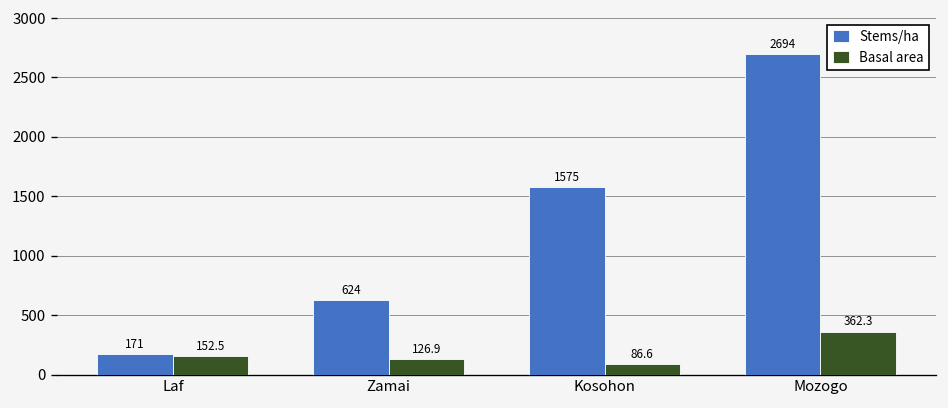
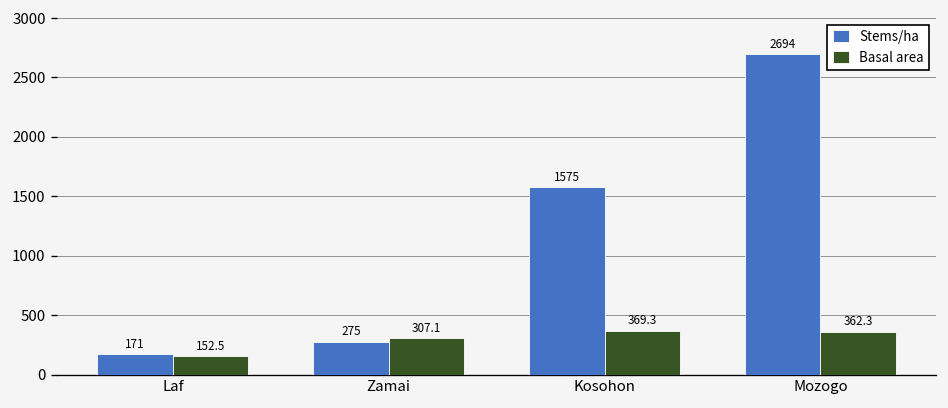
Stems/ha, Zamai: 624 -> 275
Basal area, Zamai: 126.9 -> 307.1
Basal area, Kosohon: 86.6 -> 369.3
